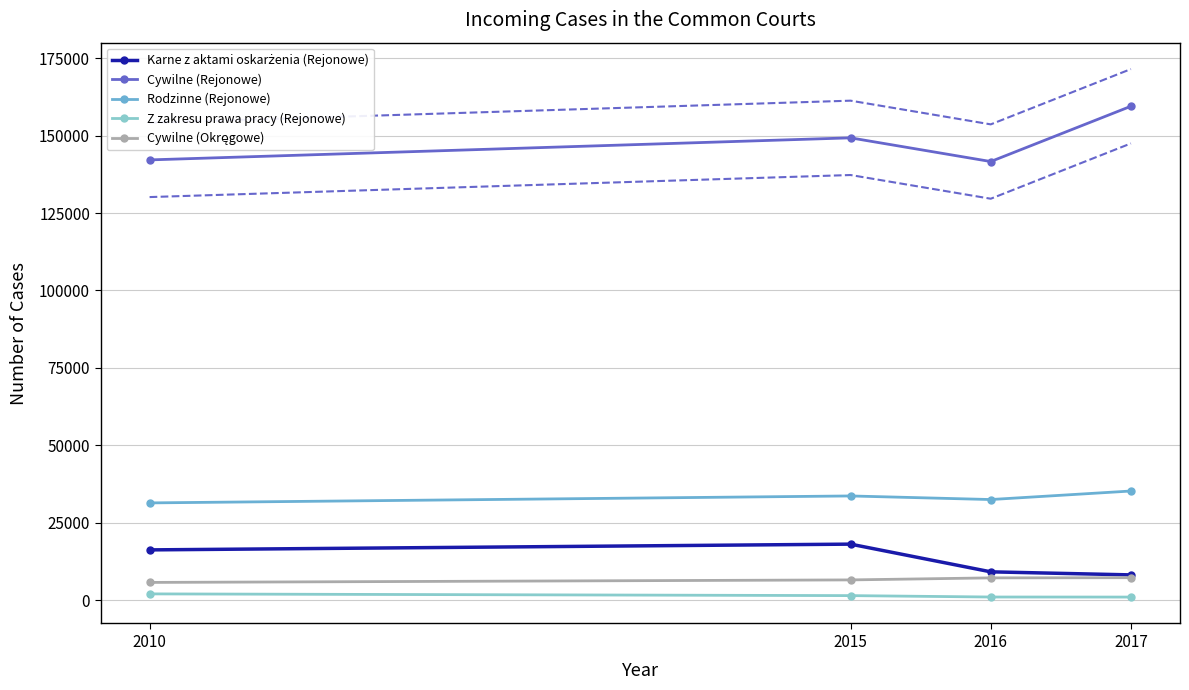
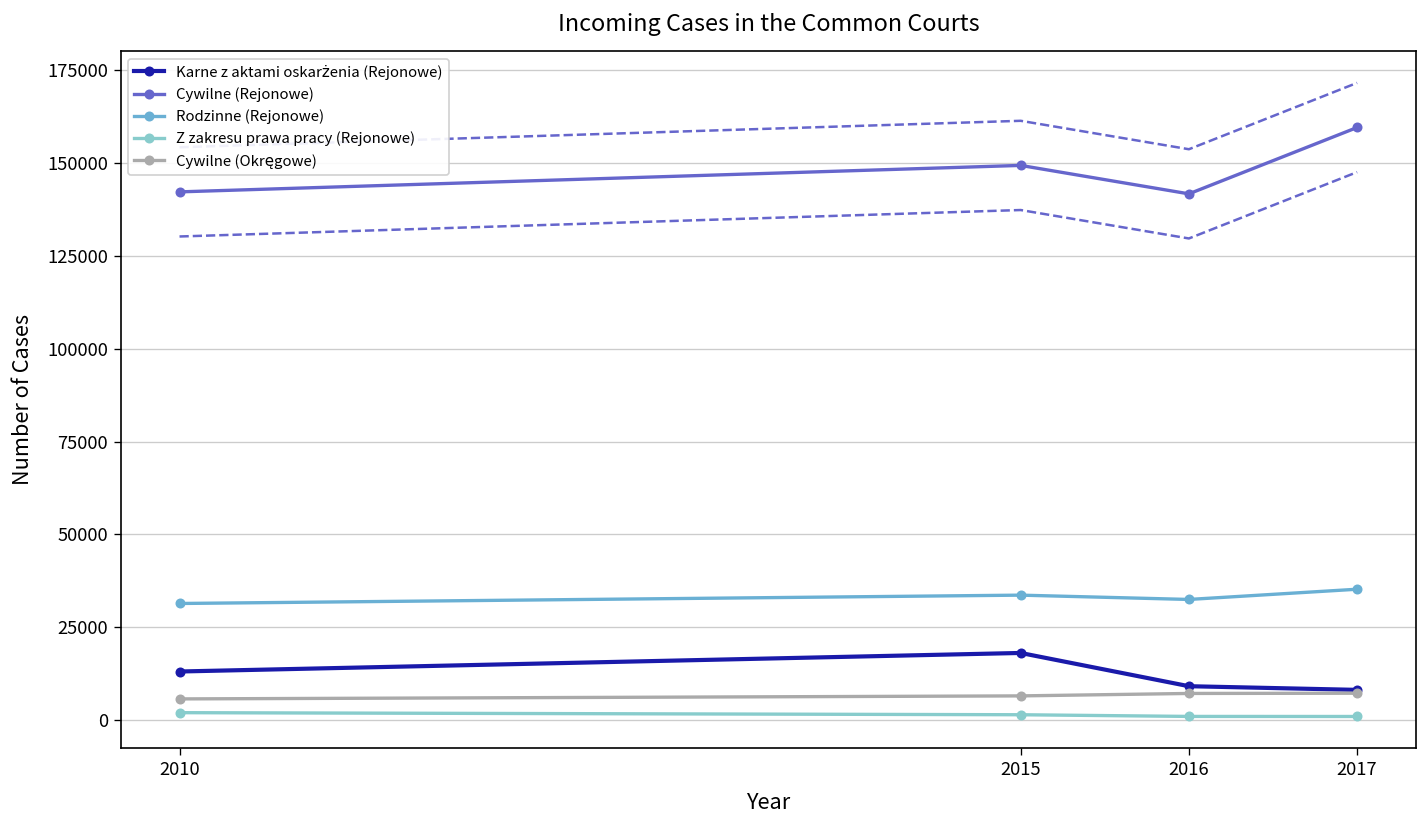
Karne z aktami oskarżenia (Rejonowe), 2010: 16000 -> 13000
